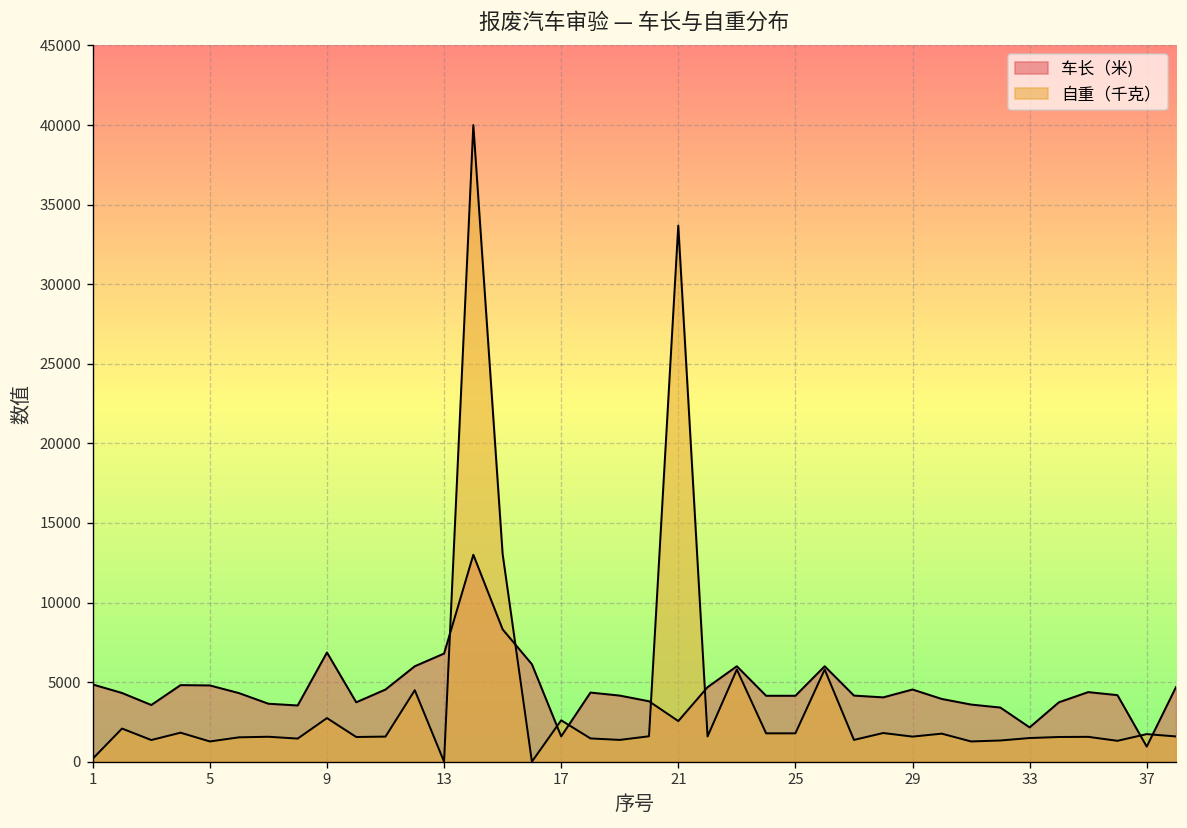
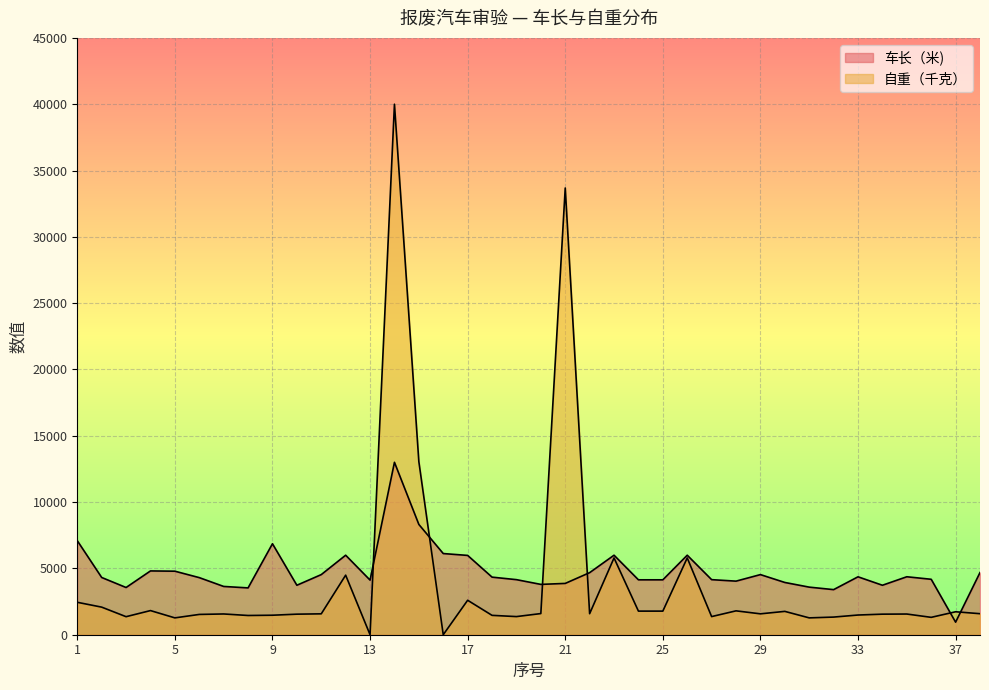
车长（米), 1: 4900 -> 7100
自重（千克）, 1: 200 -> 2400
自重（千克）, 9: 2700 -> 1500
车长（米), 13: 6800 -> 4100
车长（米), 17: 1600 -> 6000
车长（米), 21: 2600 -> 3900
车长（米), 33: 2200 -> 4400
